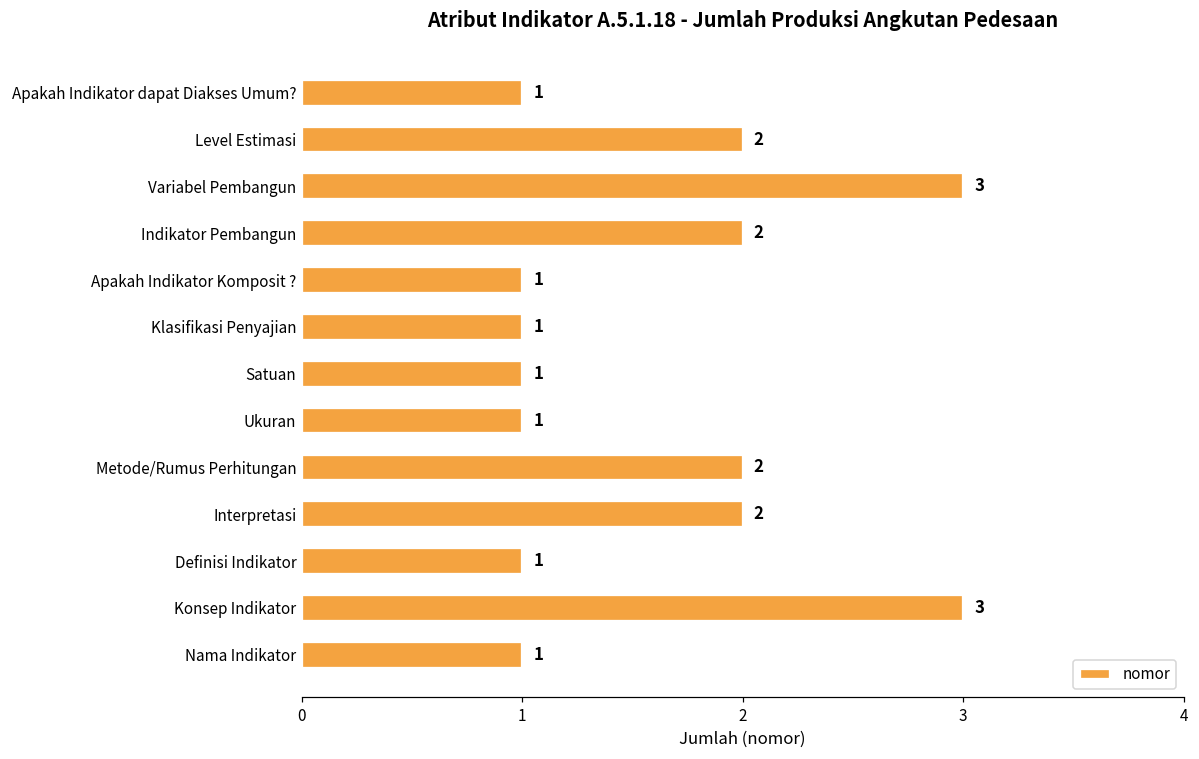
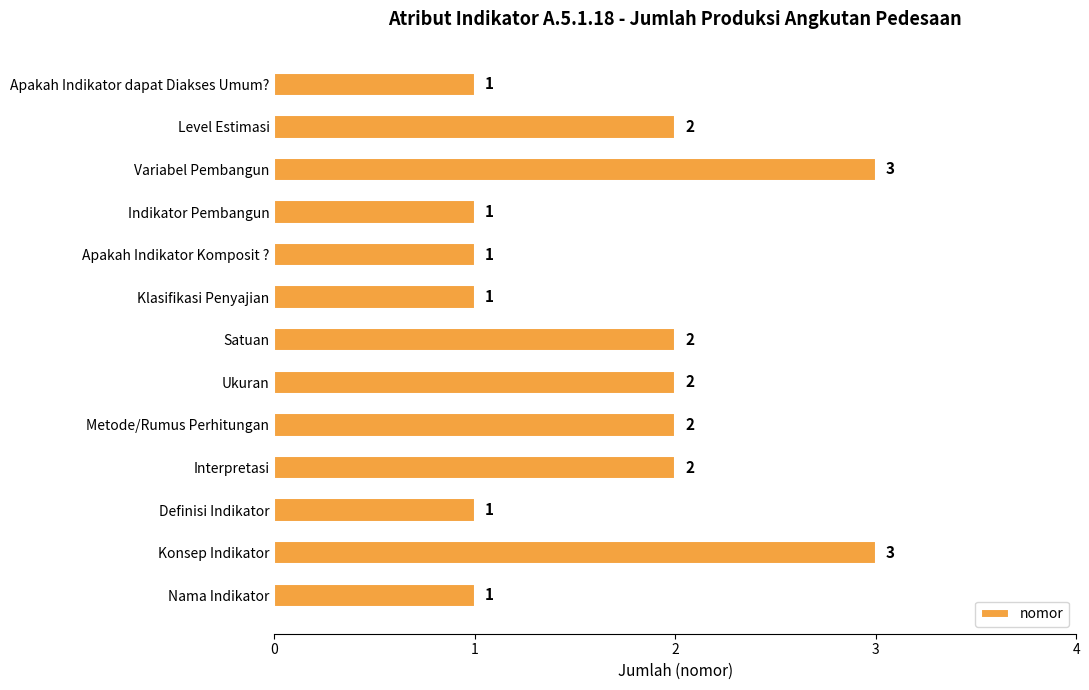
Indikator Pembangun: 2 -> 1
Satuan: 1 -> 2
Ukuran: 1 -> 2
